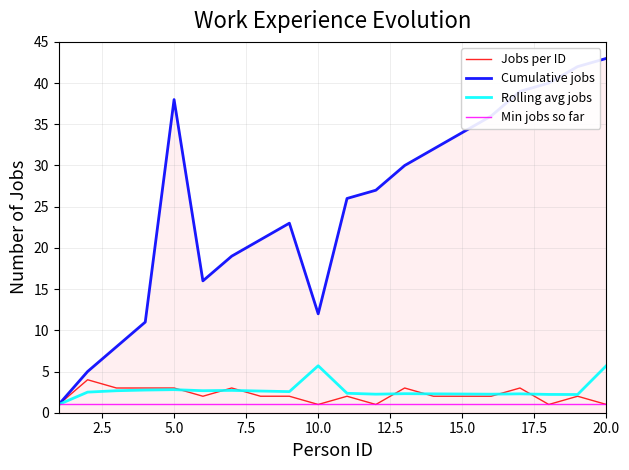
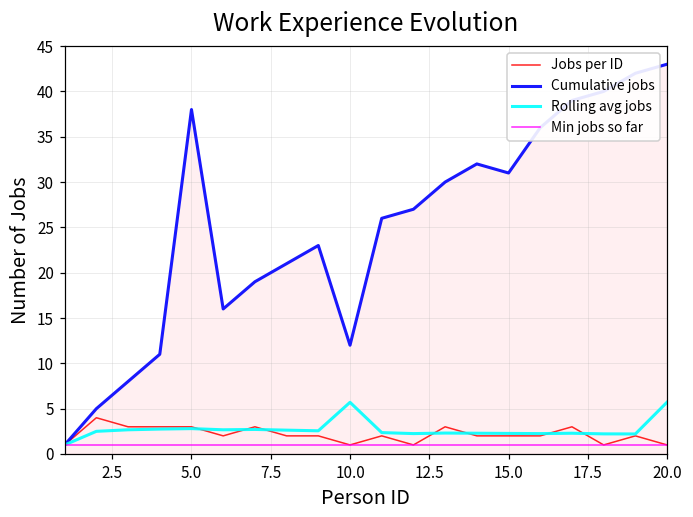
Cumulative jobs, 15.0: 34 -> 31
